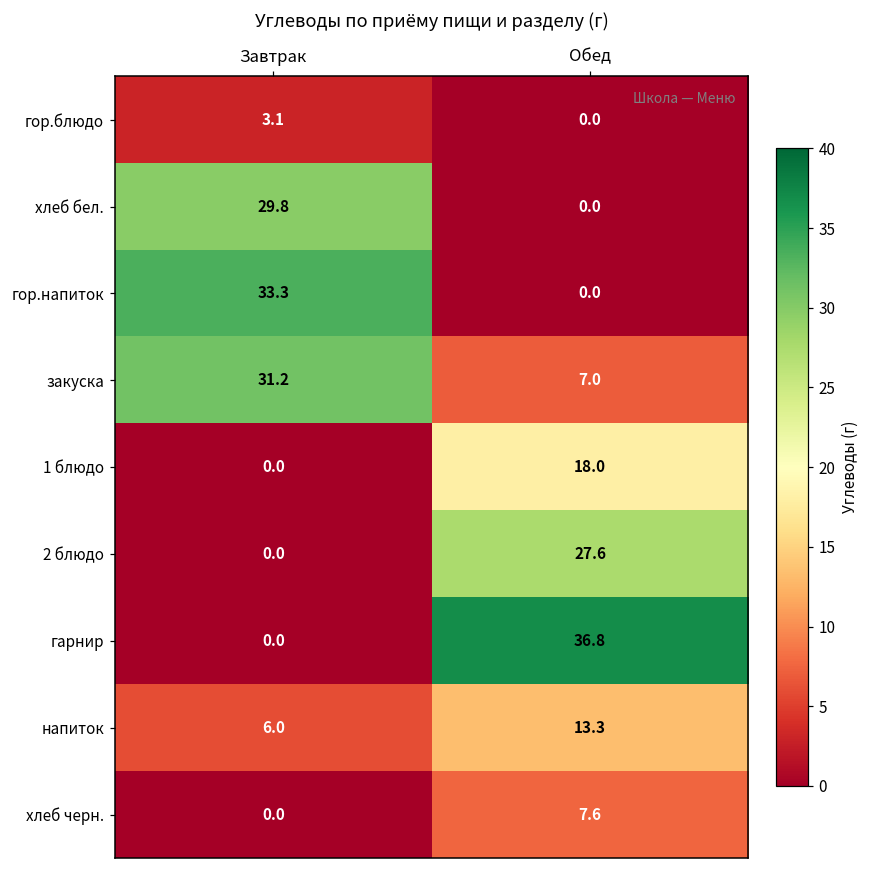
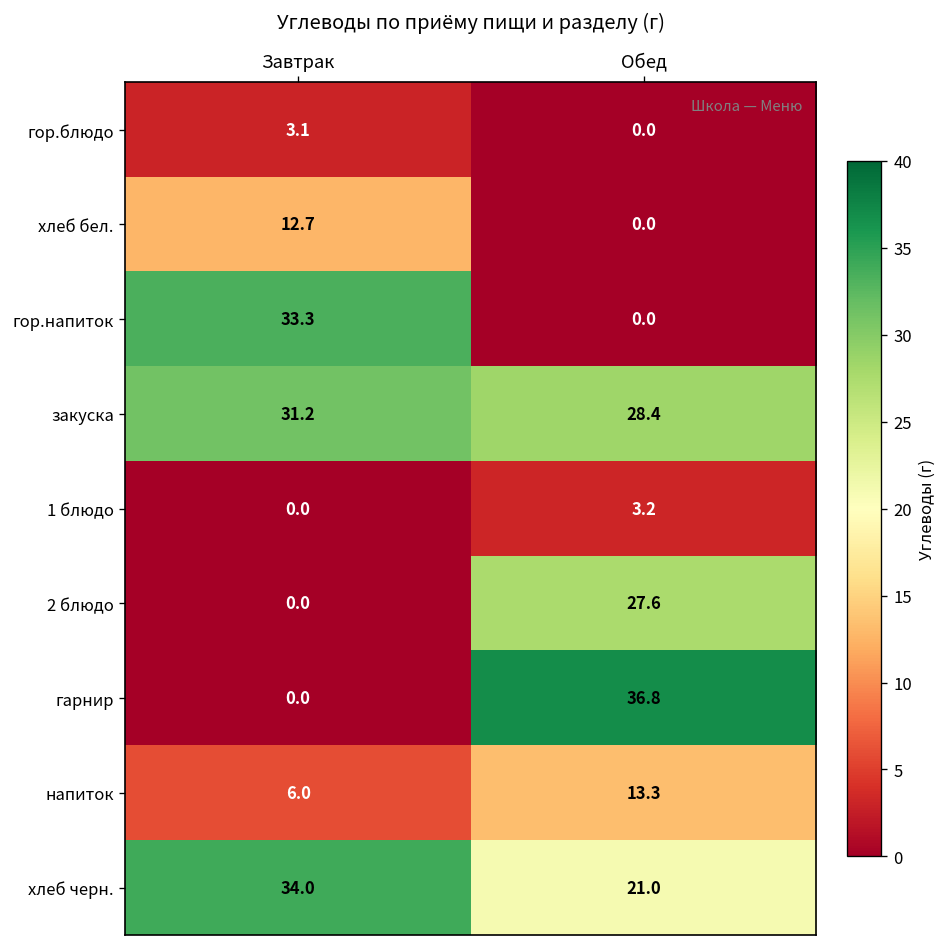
хлеб бел., Завтрак: 29.8 -> 12.7
закуска, Обед: 7.0 -> 28.4
1 блюдо, Обед: 18.0 -> 3.2
хлеб черн., Завтрак: 0.0 -> 34.0
хлеб черн., Обед: 7.6 -> 21.0
